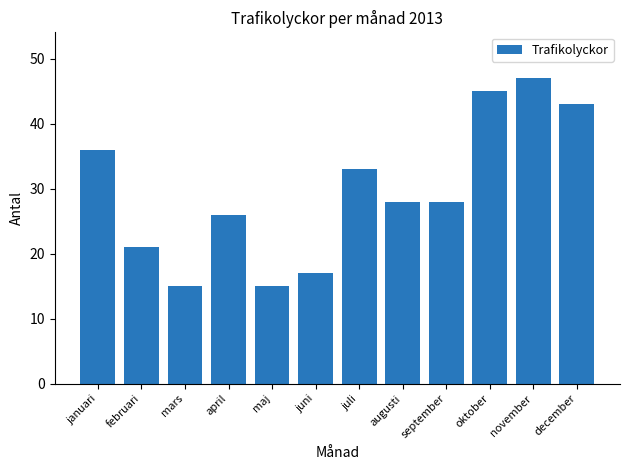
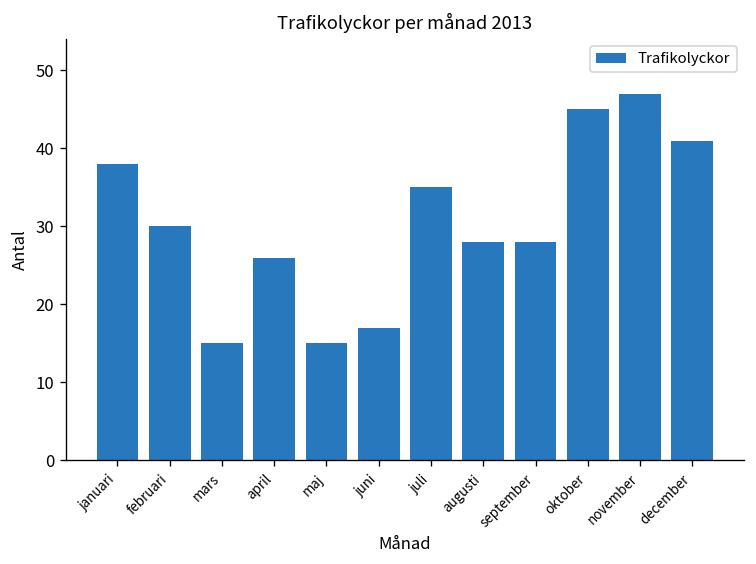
januari: 36 -> 38
februari: 21 -> 30
juli: 33 -> 35
december: 43 -> 41
